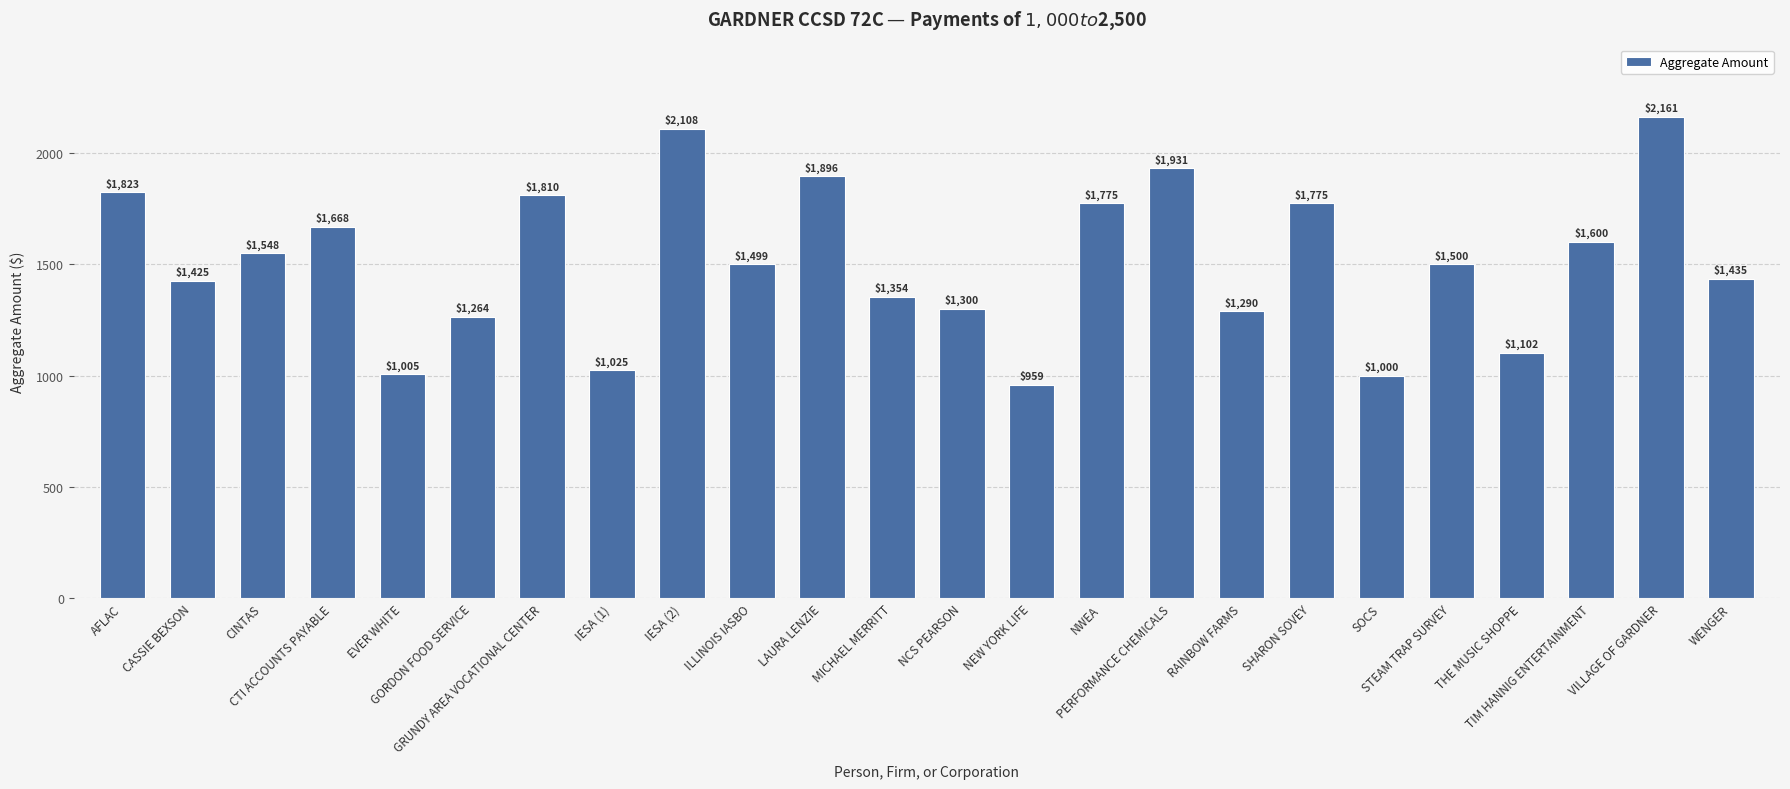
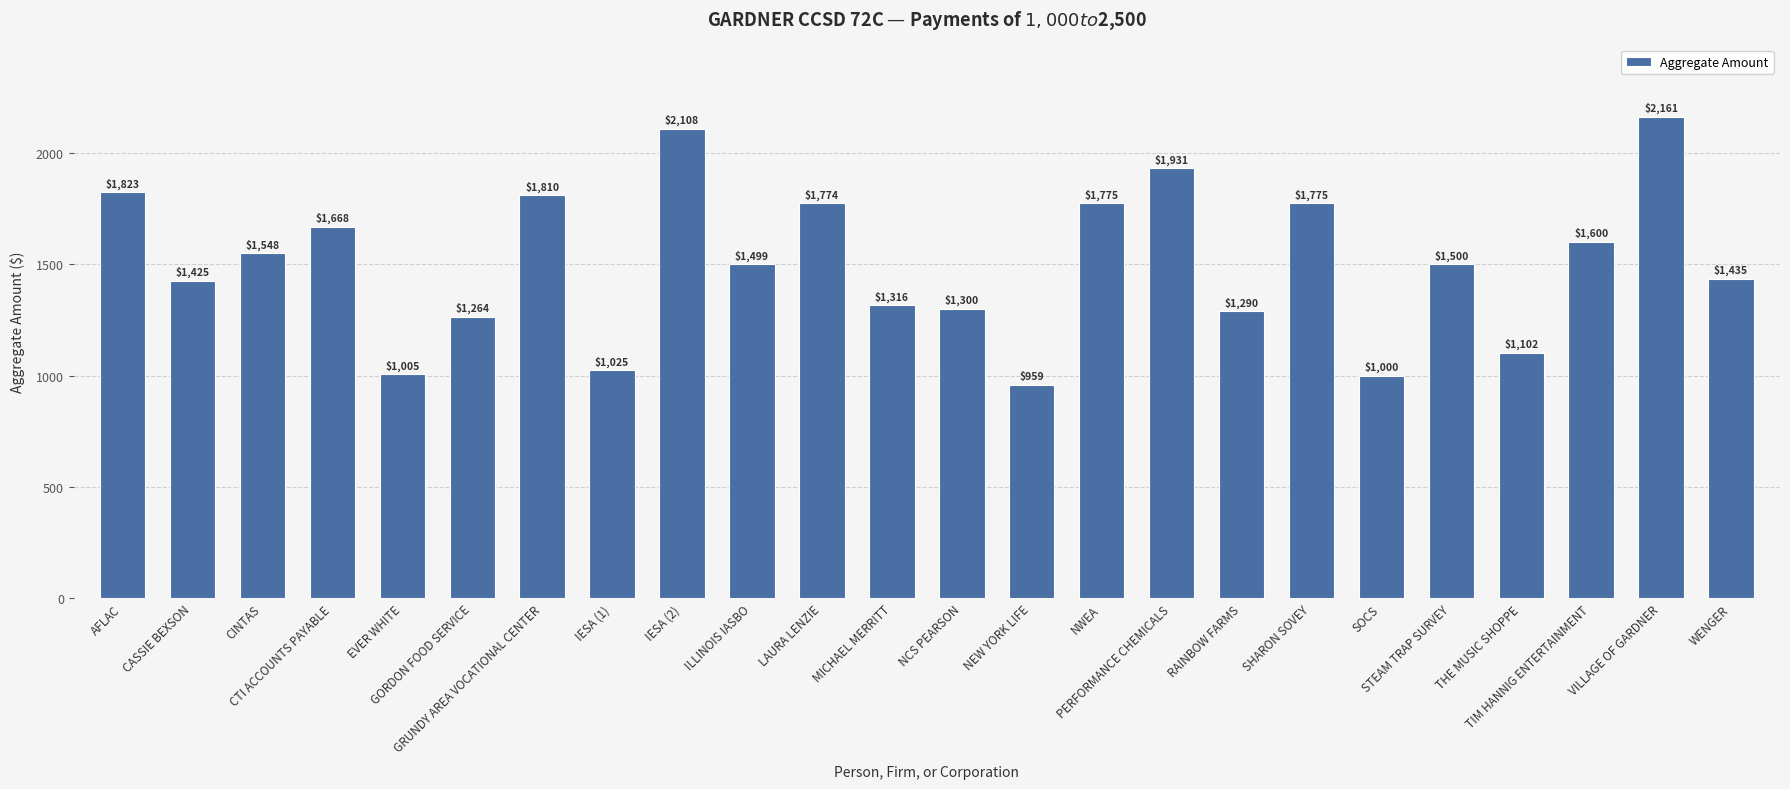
LAURA LENZIE: $1,896 -> $1,774
MICHAEL MERRITT: $1,354 -> $1,316
